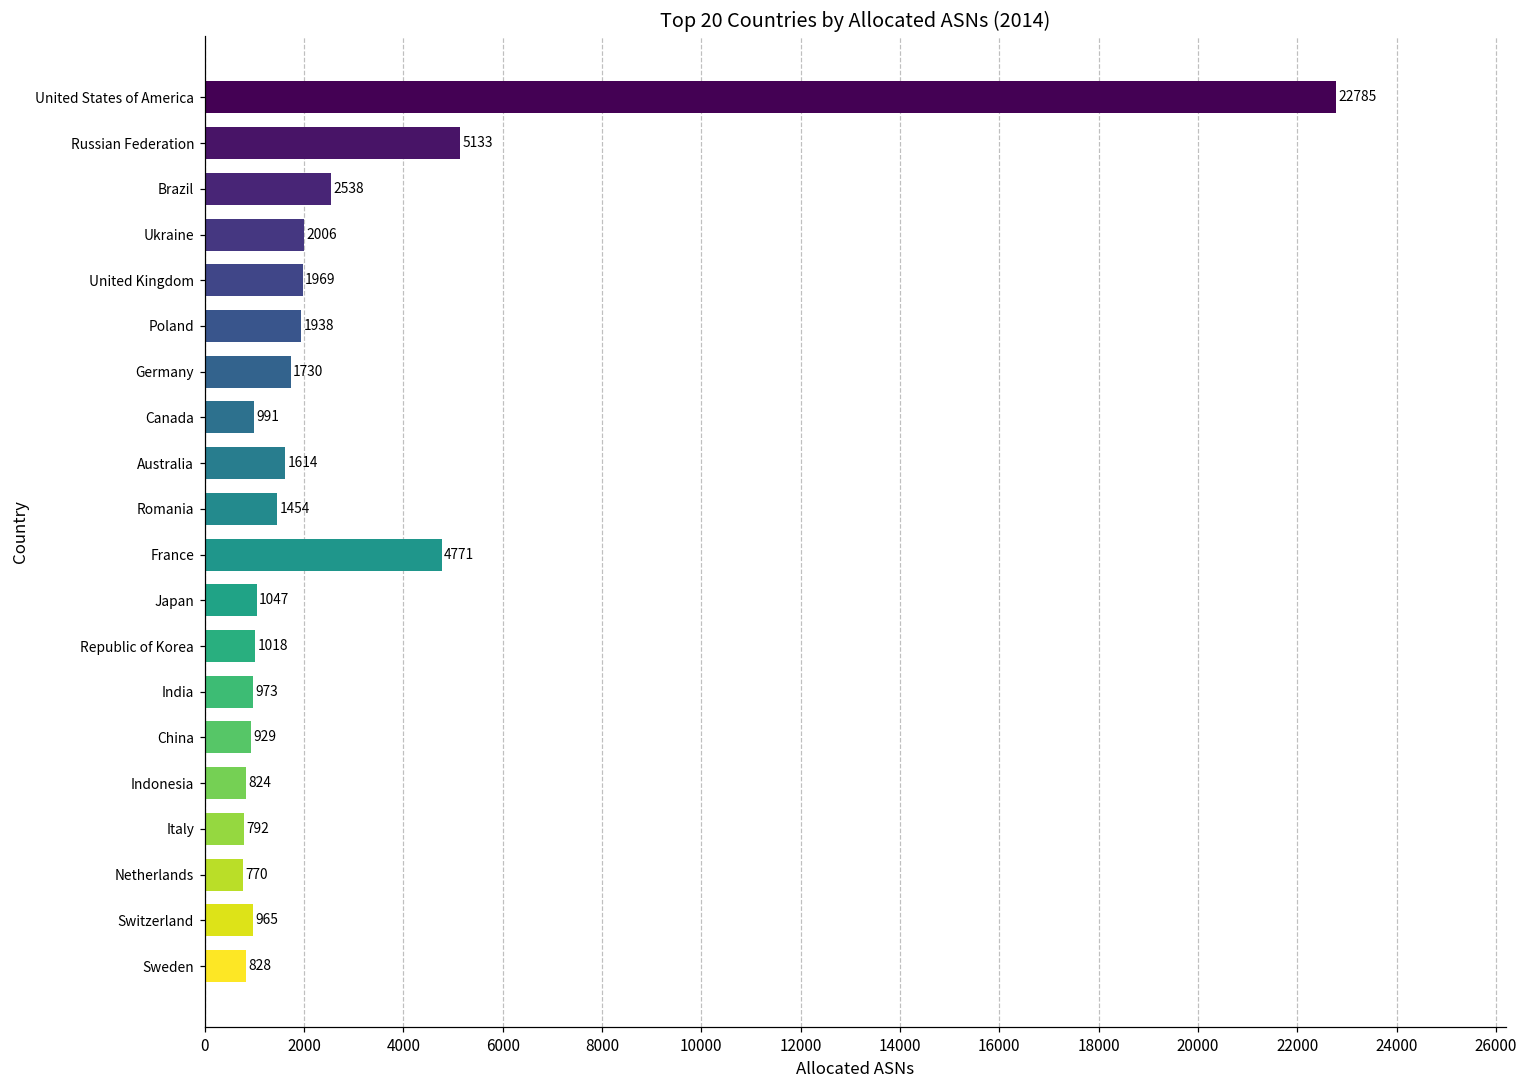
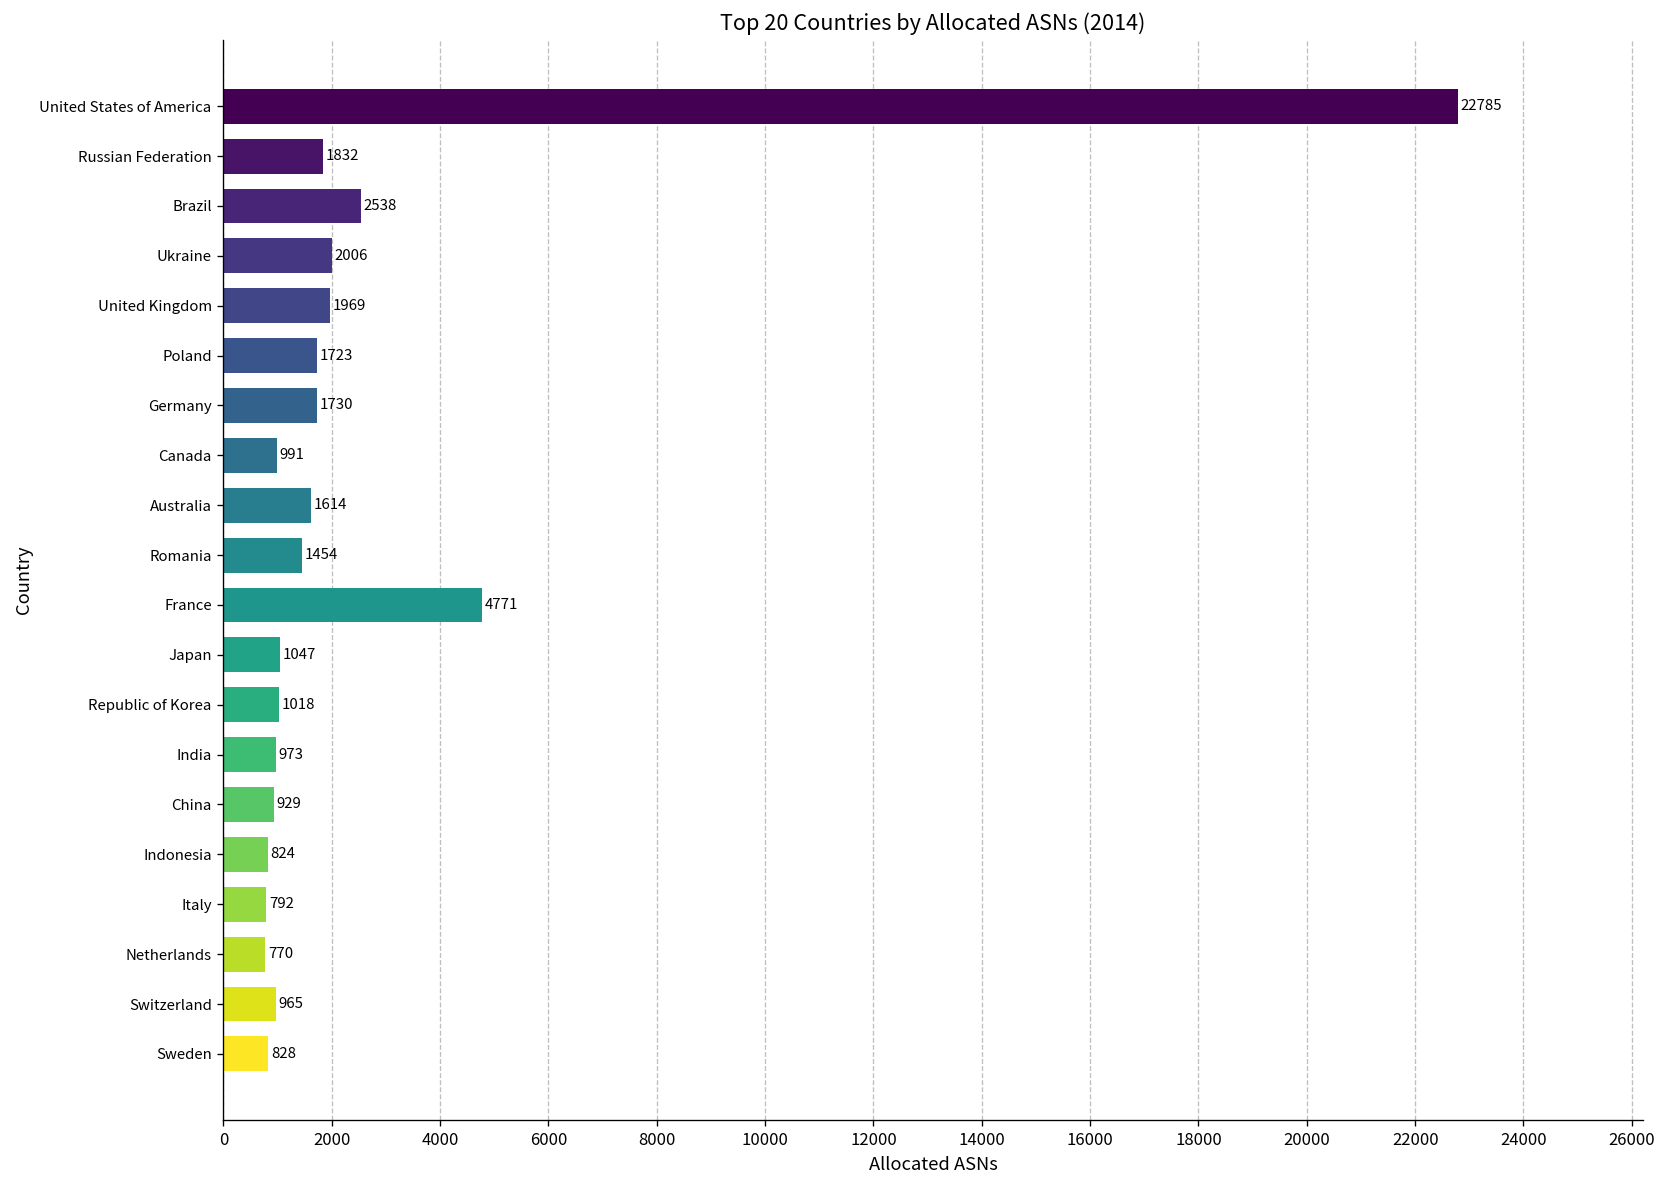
Russian Federation: 5133 -> 1832
Poland: 1938 -> 1723
